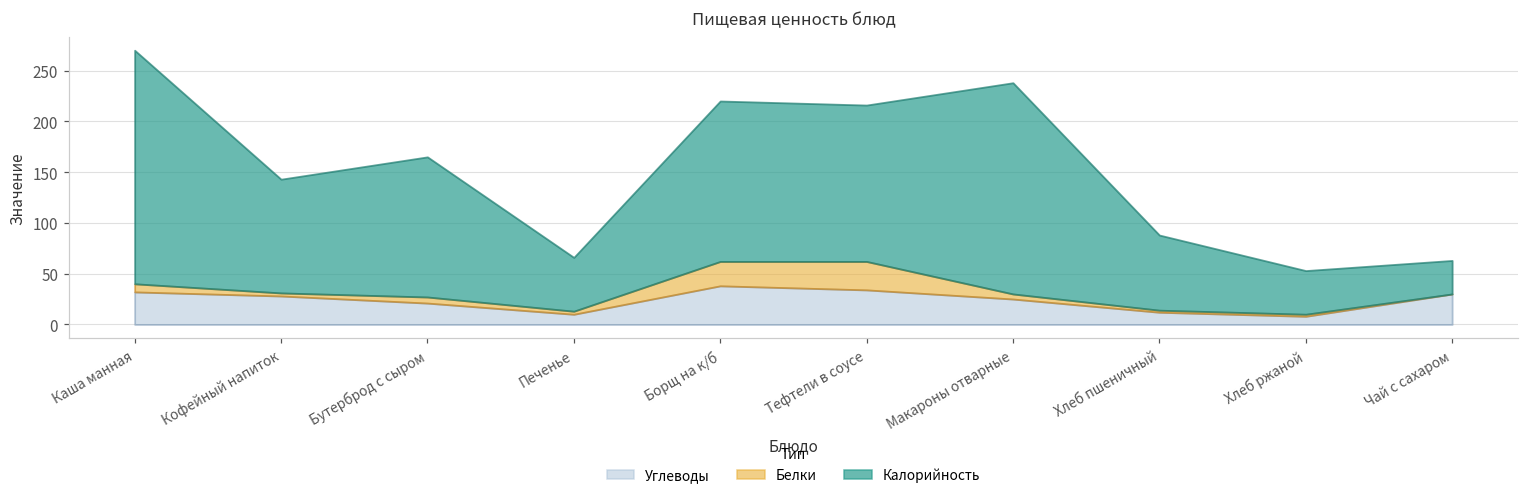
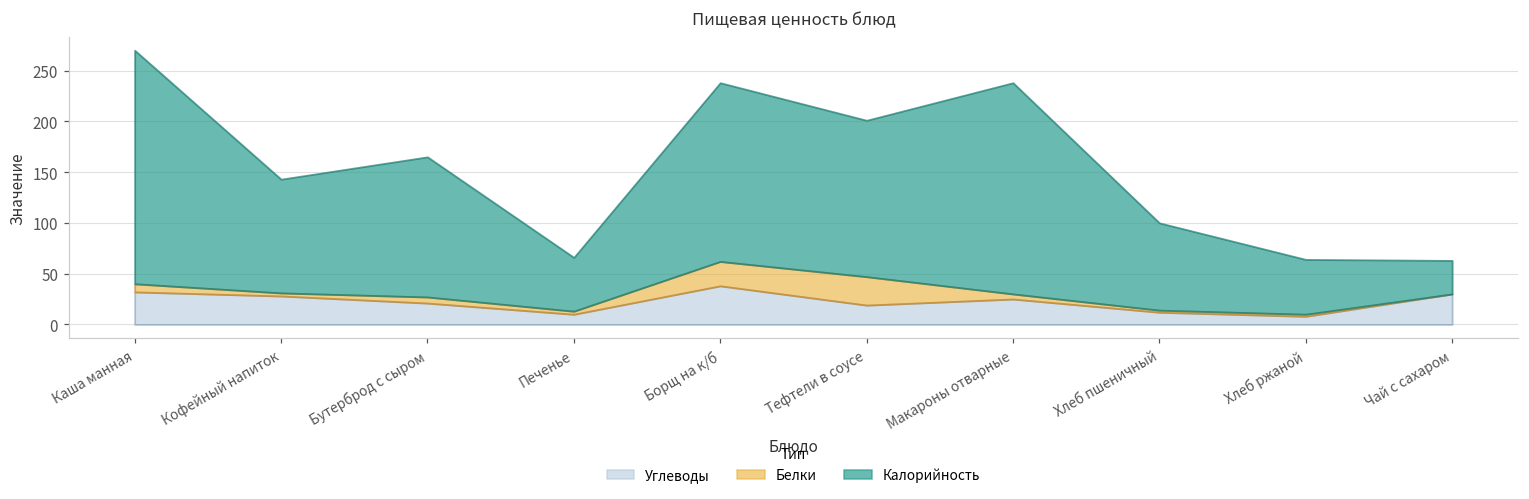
Калорийность, Борщ на к/б: 160 -> 180
Углеводы, Тефтели в соусе: 30 -> 20
Калорийность, Хлеб пшеничный: 70 -> 90
Калорийность, Хлеб ржаной: 40 -> 50
